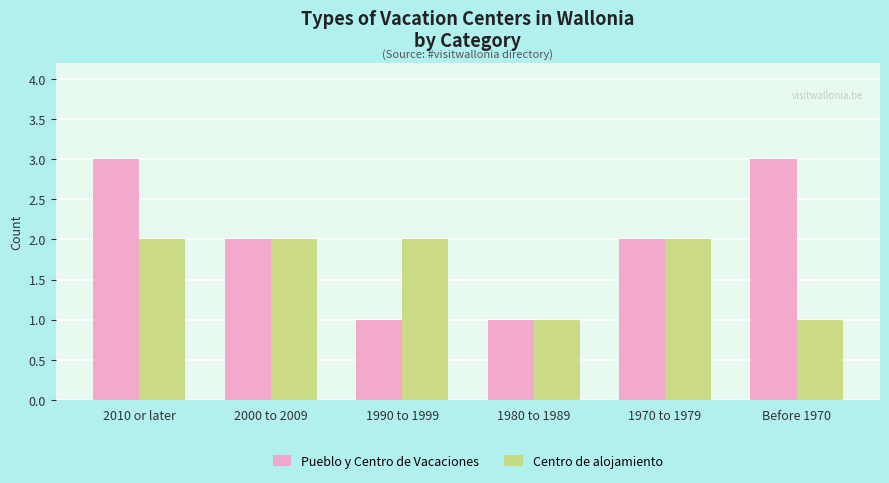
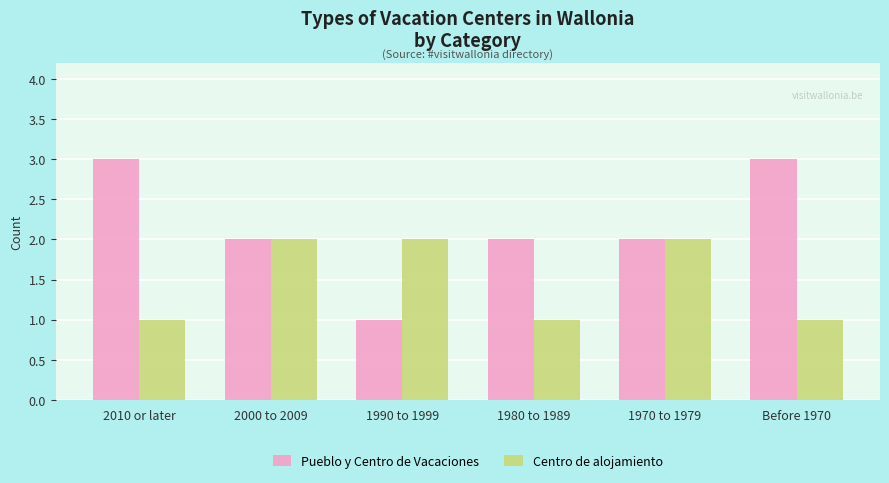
Centro de alojamiento, 2010 or later: 2 -> 1
Pueblo y Centro de Vacaciones, 1980 to 1989: 1 -> 2
